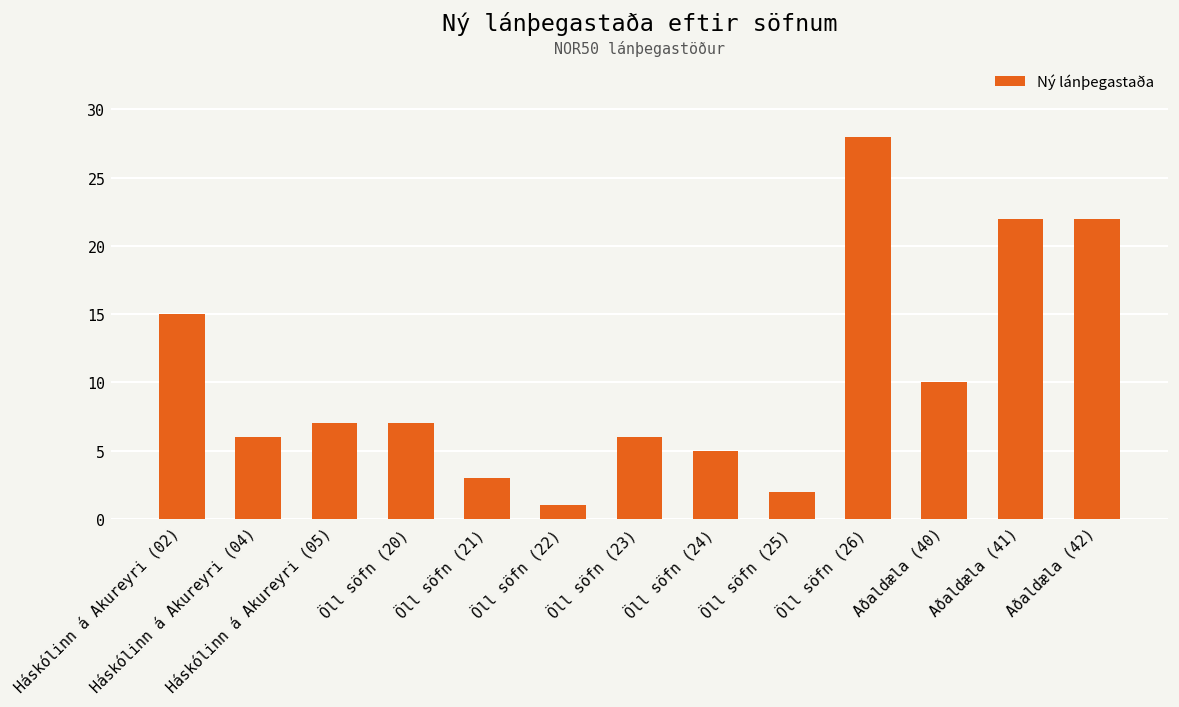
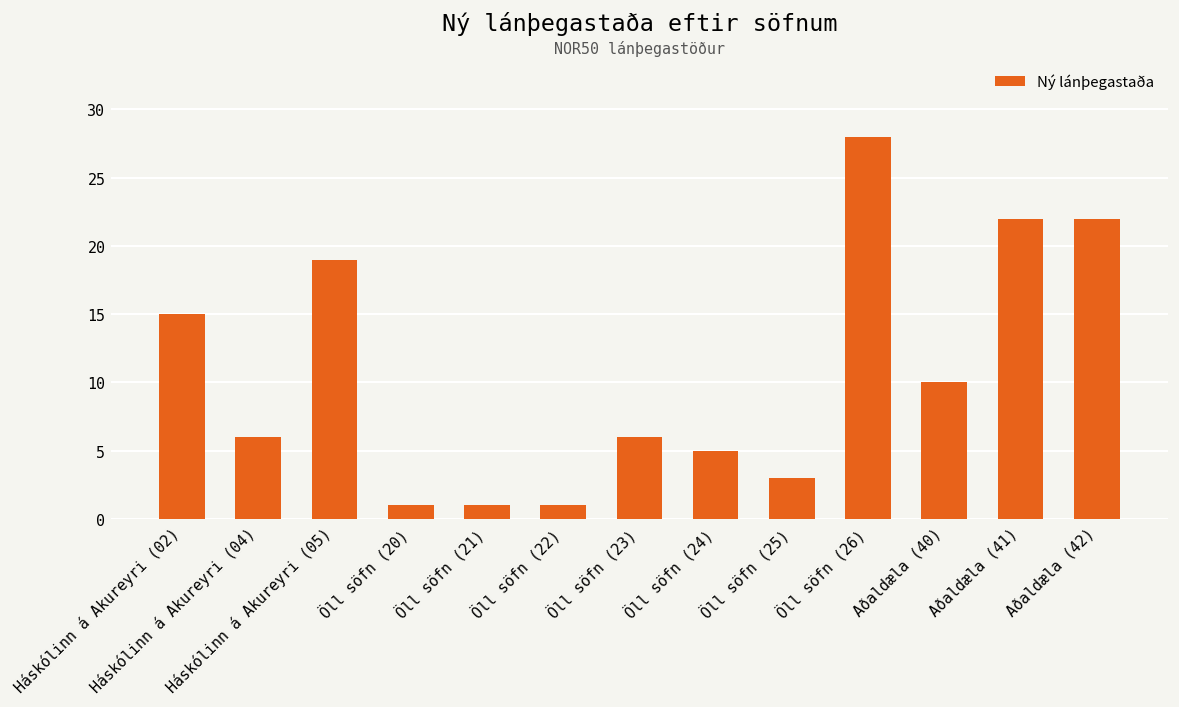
Háskólinn á Akureyri (05): 7 -> 19
Öll söfn (20): 7 -> 1
Öll söfn (21): 3 -> 1
Öll söfn (25): 2 -> 3
